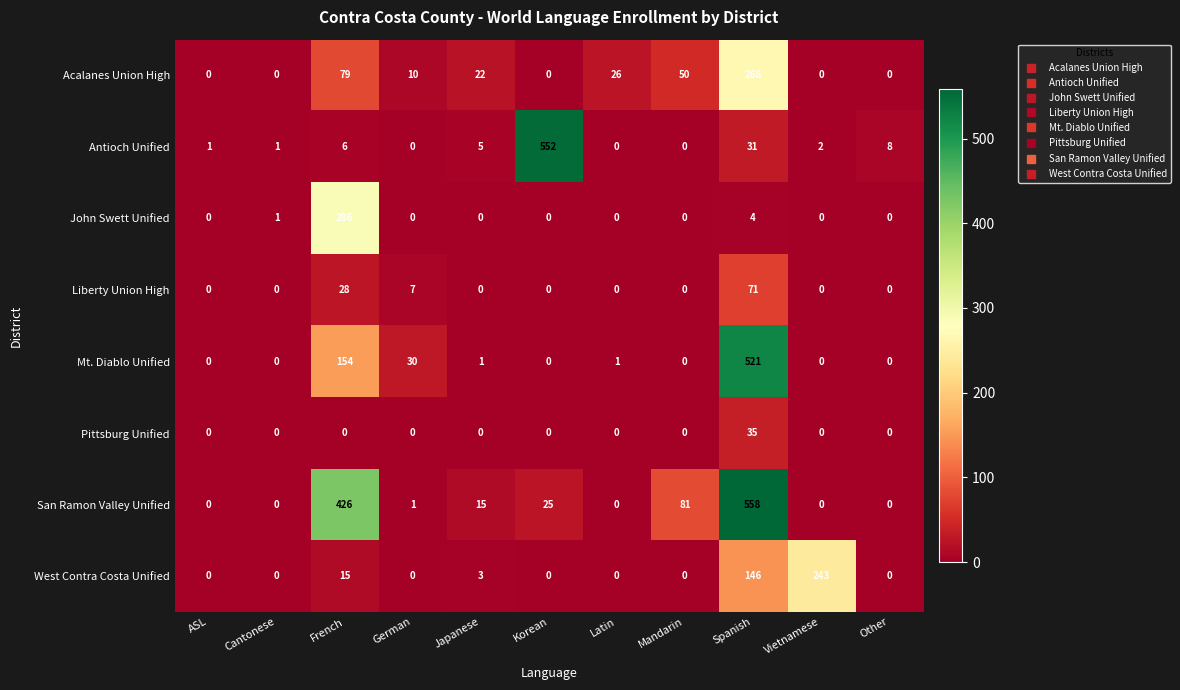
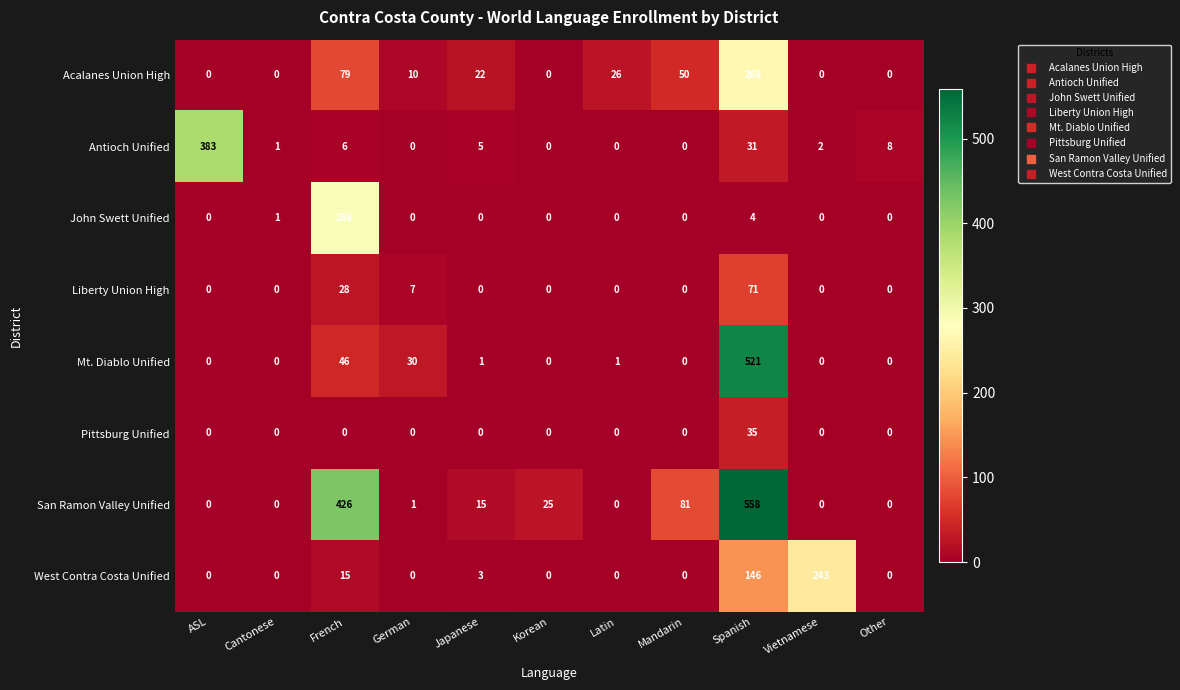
Antioch Unified, ASL: 1 -> 383
Antioch Unified, Korean: 552 -> 0
Mt. Diablo Unified, French: 154 -> 46
